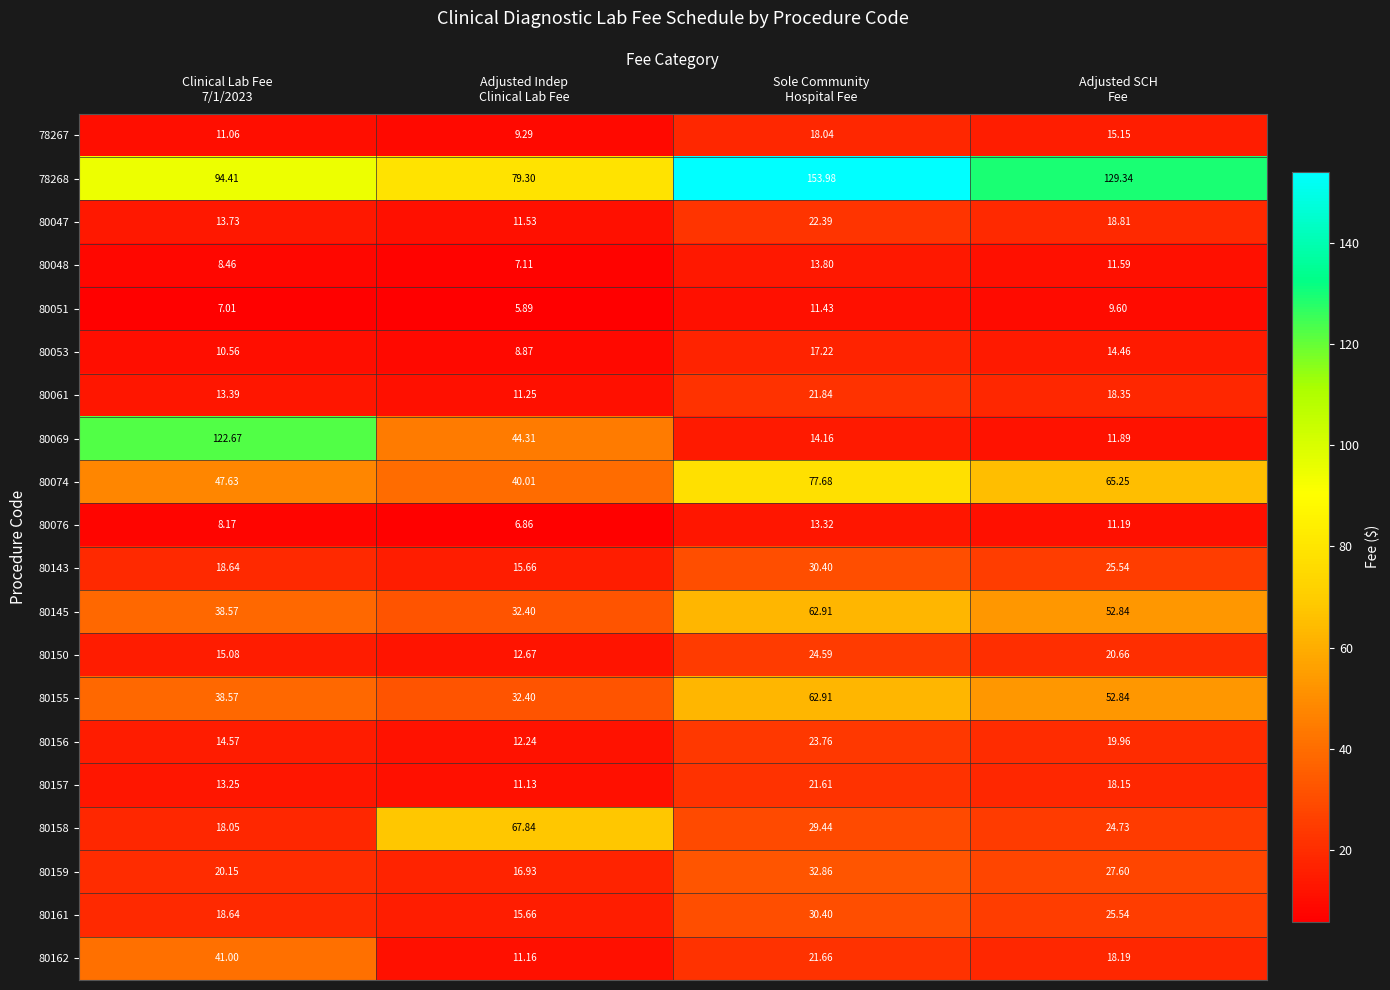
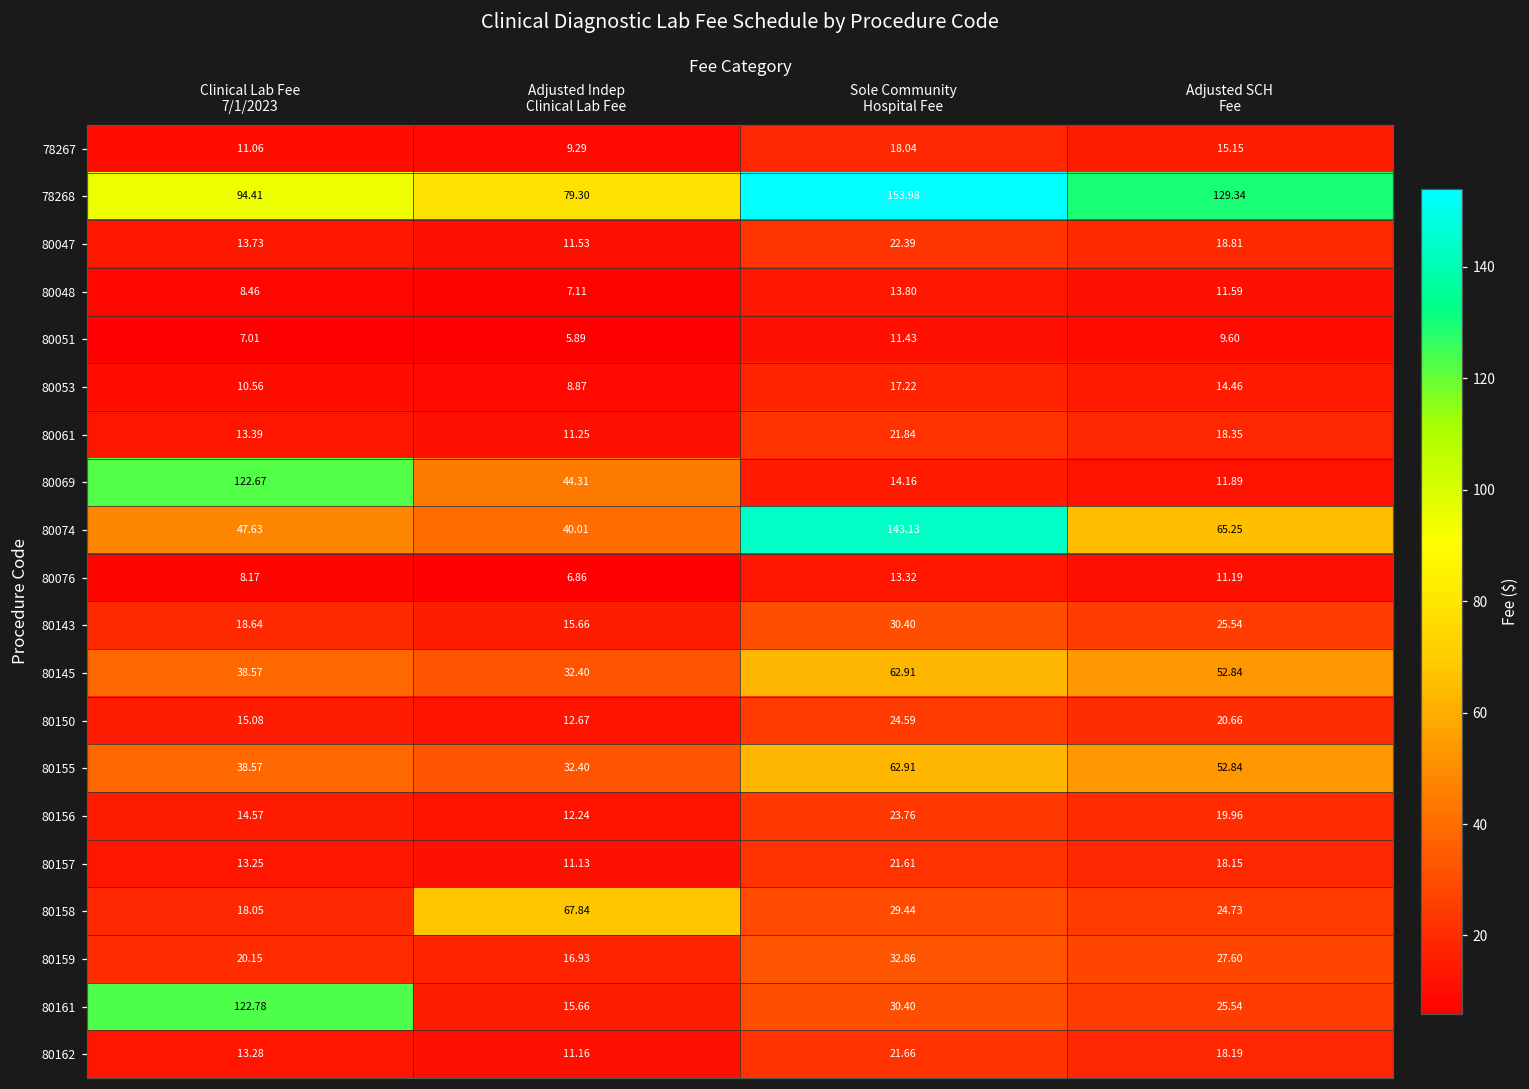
80074, Sole Community Hospital Fee: 77.68 -> 143.13
80161, Clinical Lab Fee 7/1/2023: 18.64 -> 122.78
80162, Clinical Lab Fee 7/1/2023: 41.00 -> 13.28
